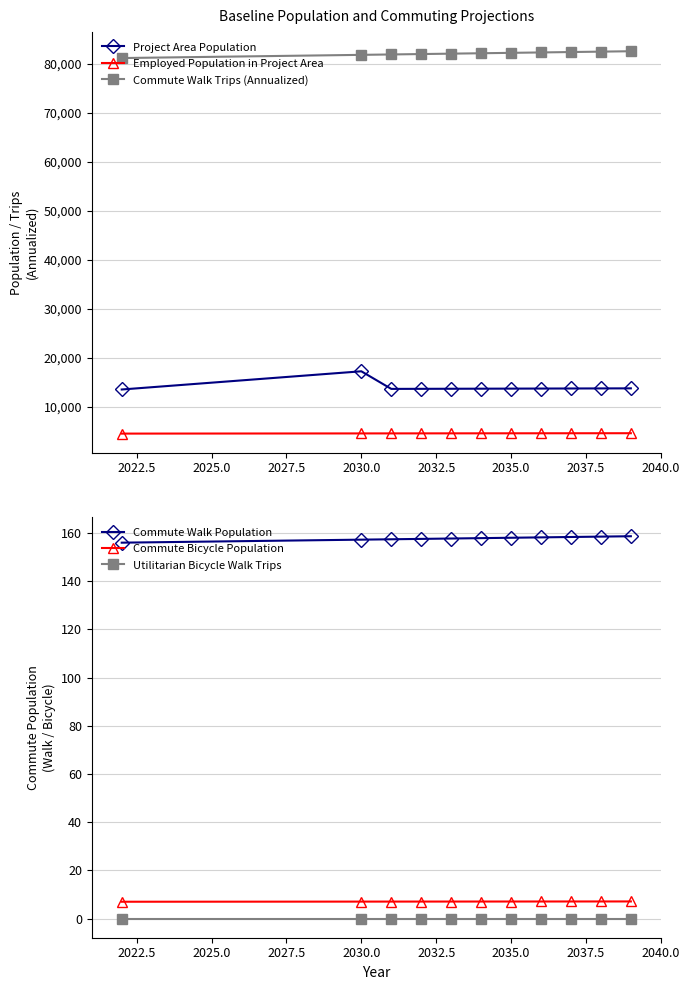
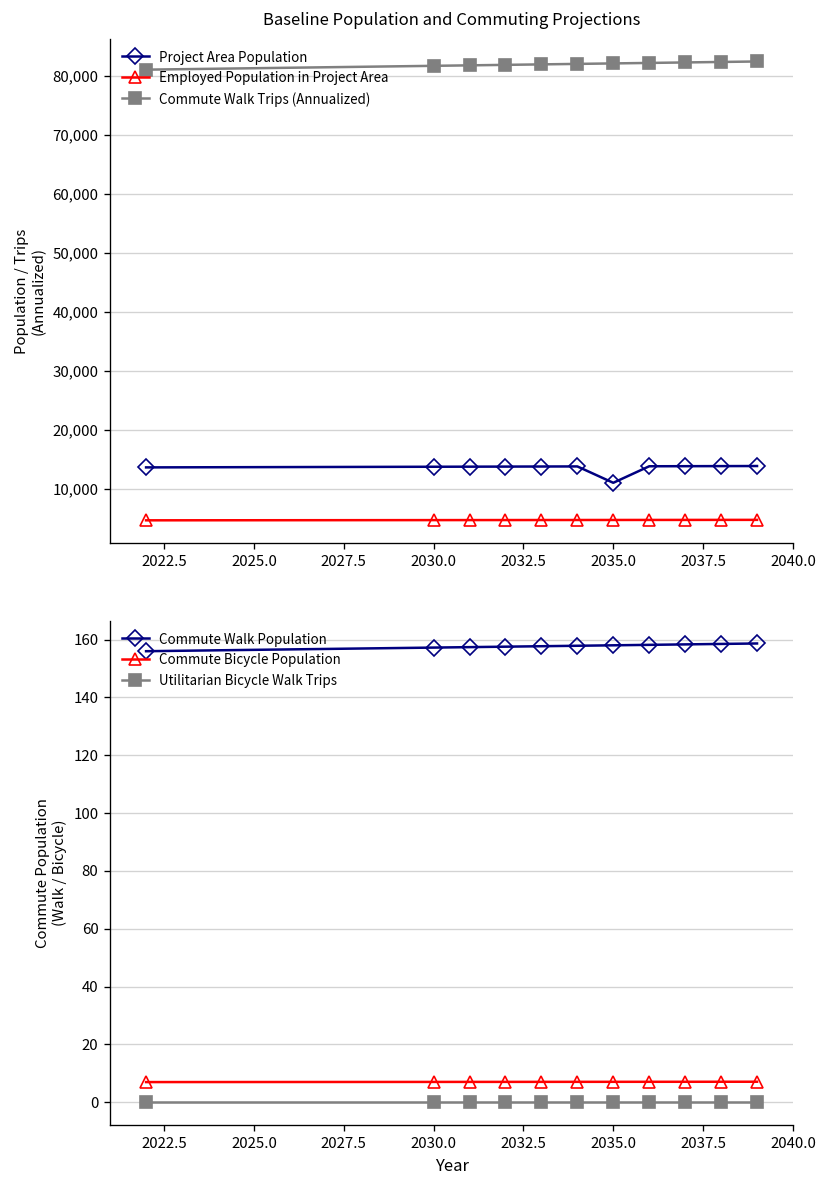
Baseline Population and Commuting Projections, Project Area Population, 2030.0: 17,000 -> 14,000
Baseline Population and Commuting Projections, Project Area Population, 2035.0: 14,000 -> 11,000
